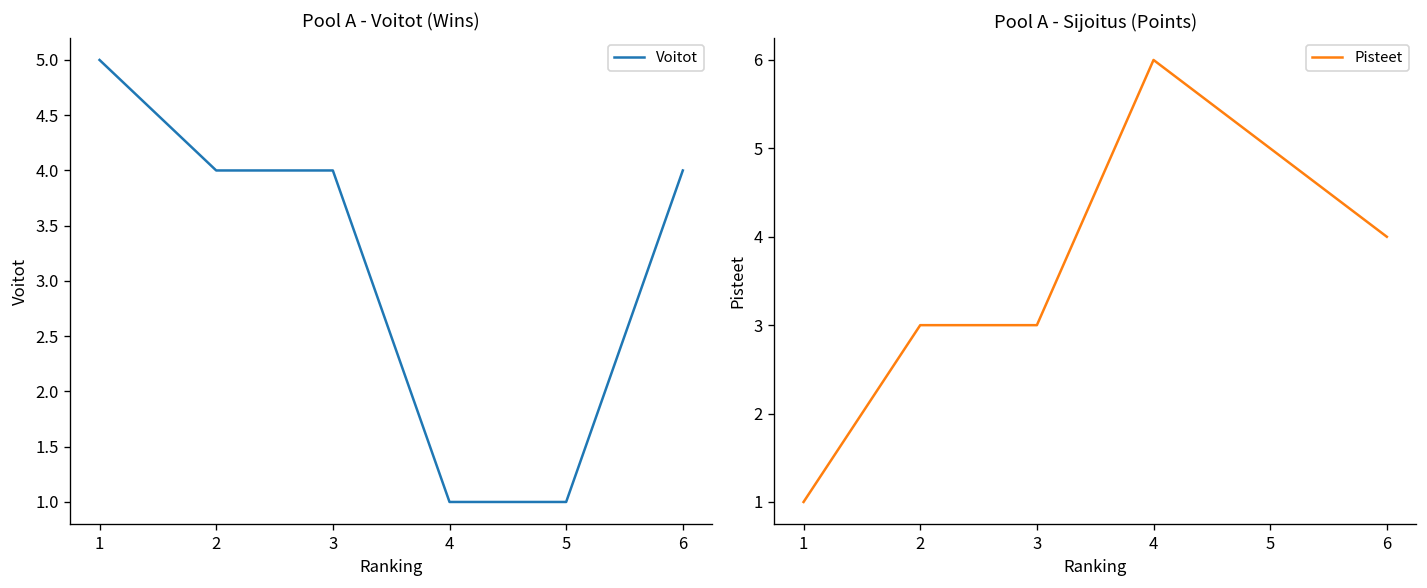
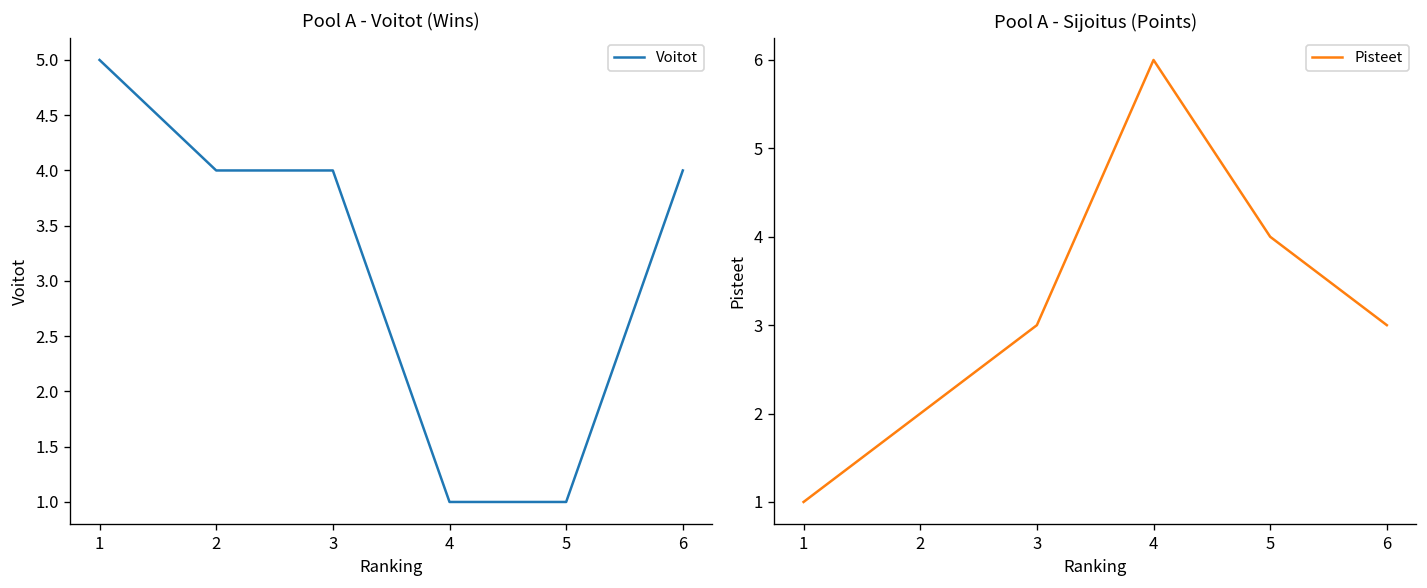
Pool A - Sijoitus (Points), 2: 3 -> 2
Pool A - Sijoitus (Points), 5: 5 -> 4
Pool A - Sijoitus (Points), 6: 4 -> 3
